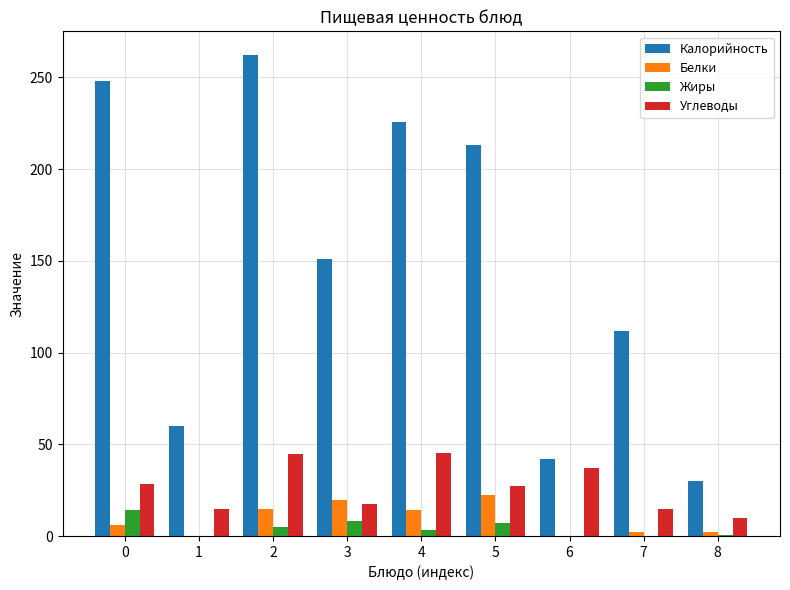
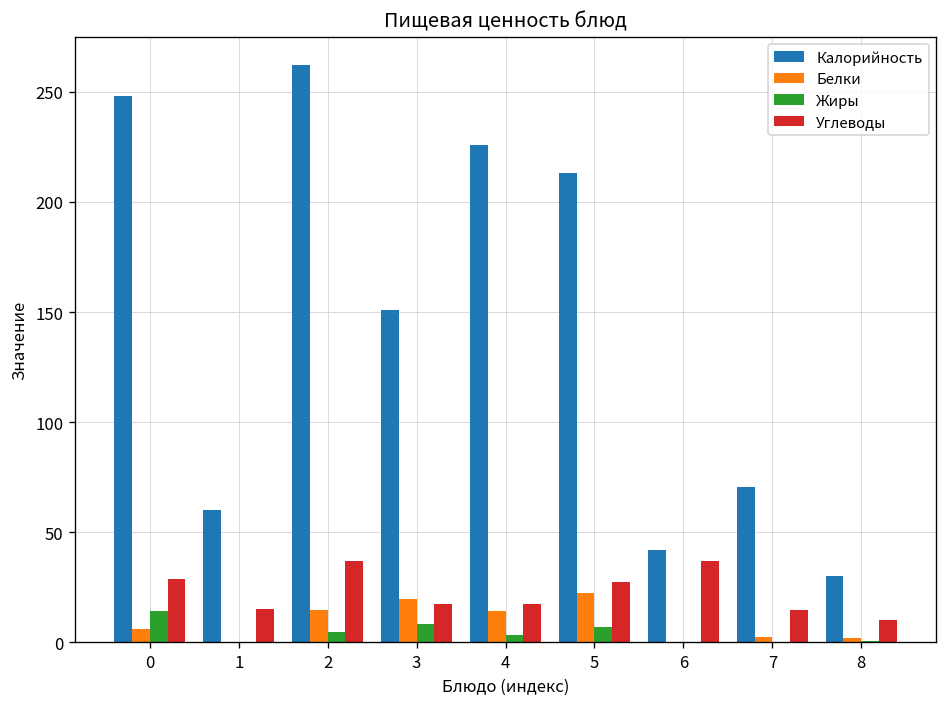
Углеводы, 2: 45 -> 37
Углеводы, 4: 45 -> 18
Калорийность, 7: 112 -> 71
